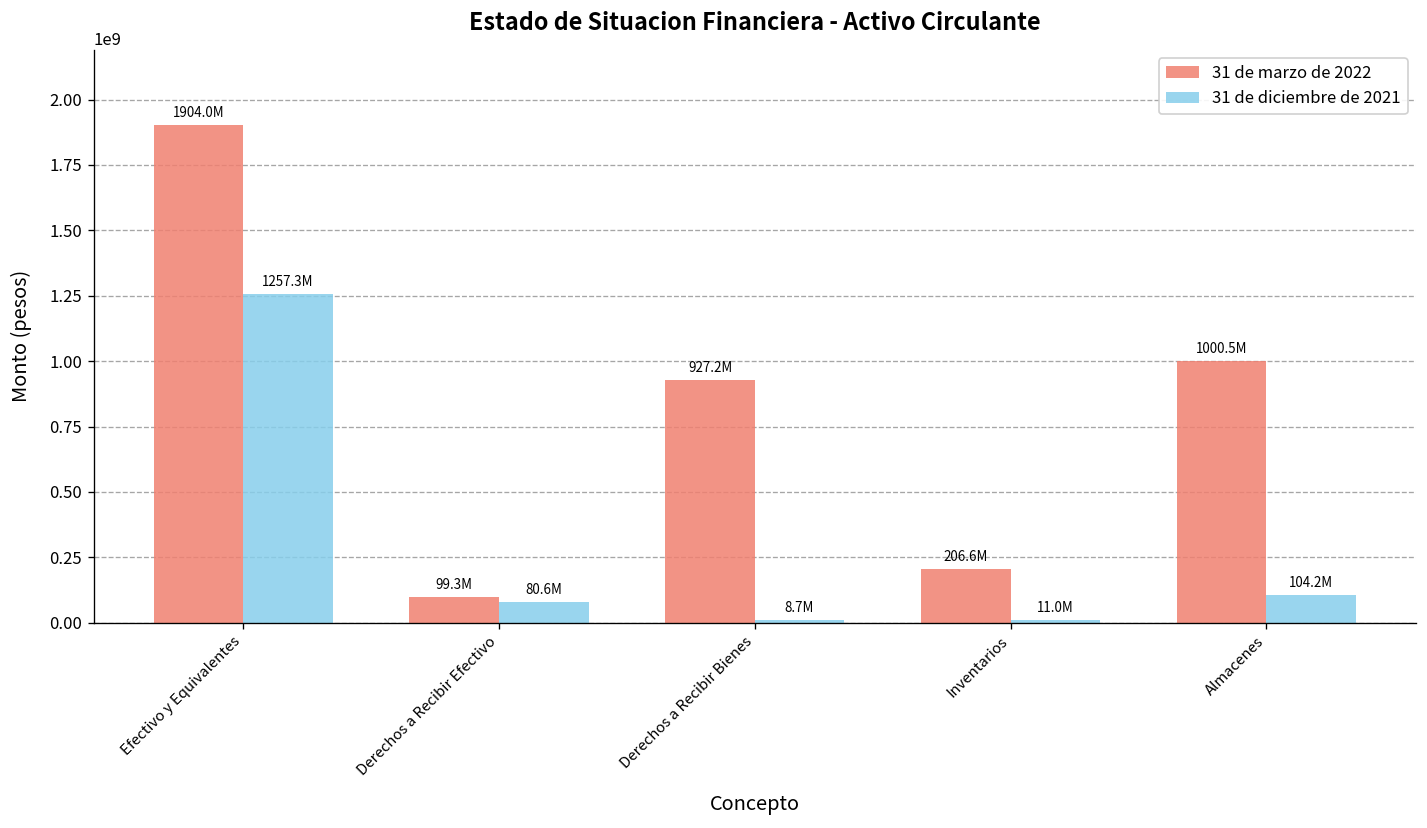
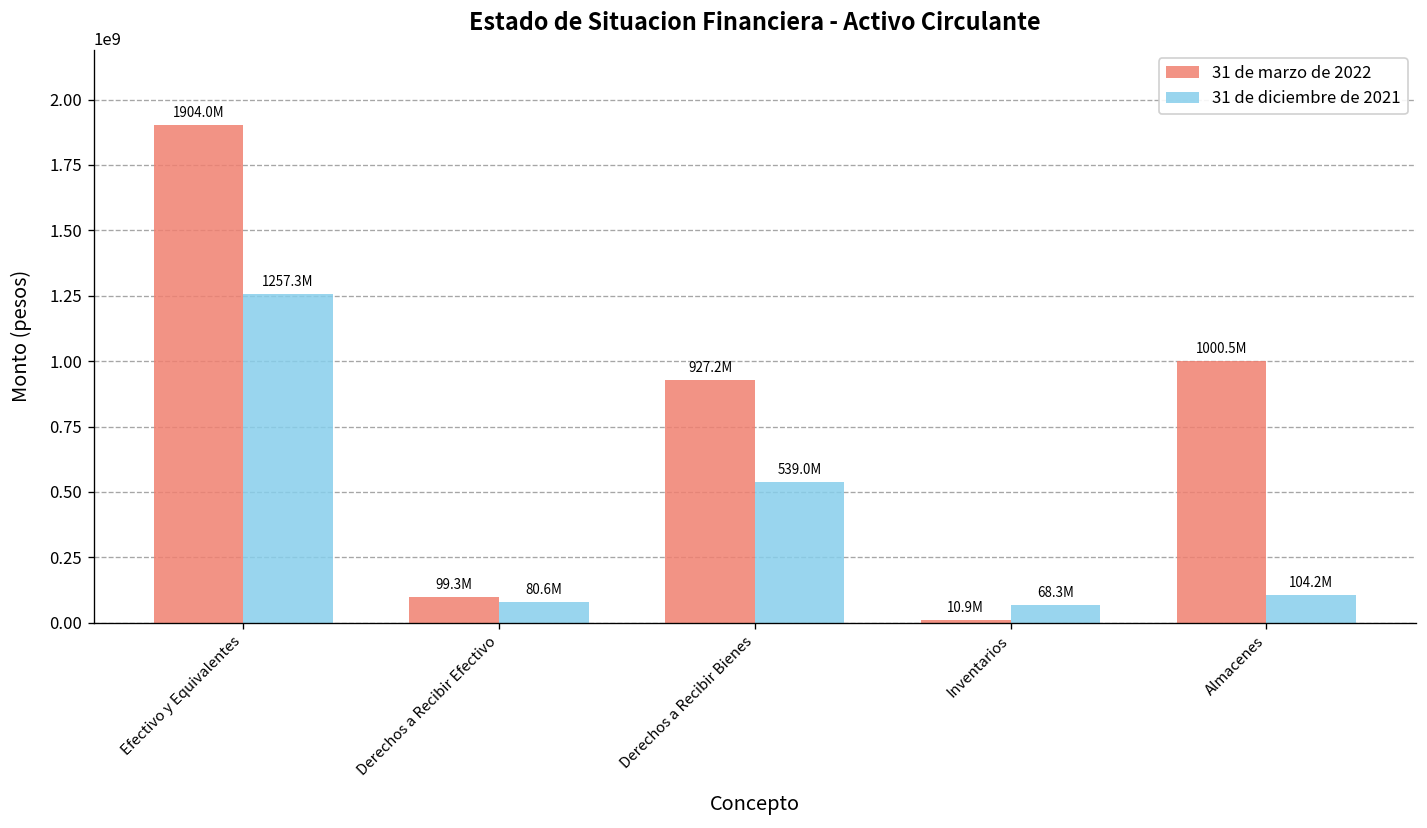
31 de diciembre de 2021, Derechos a Recibir Bienes: 8.7M -> 539.0M
31 de marzo de 2022, Inventarios: 206.6M -> 10.9M
31 de diciembre de 2021, Inventarios: 11.0M -> 68.3M
